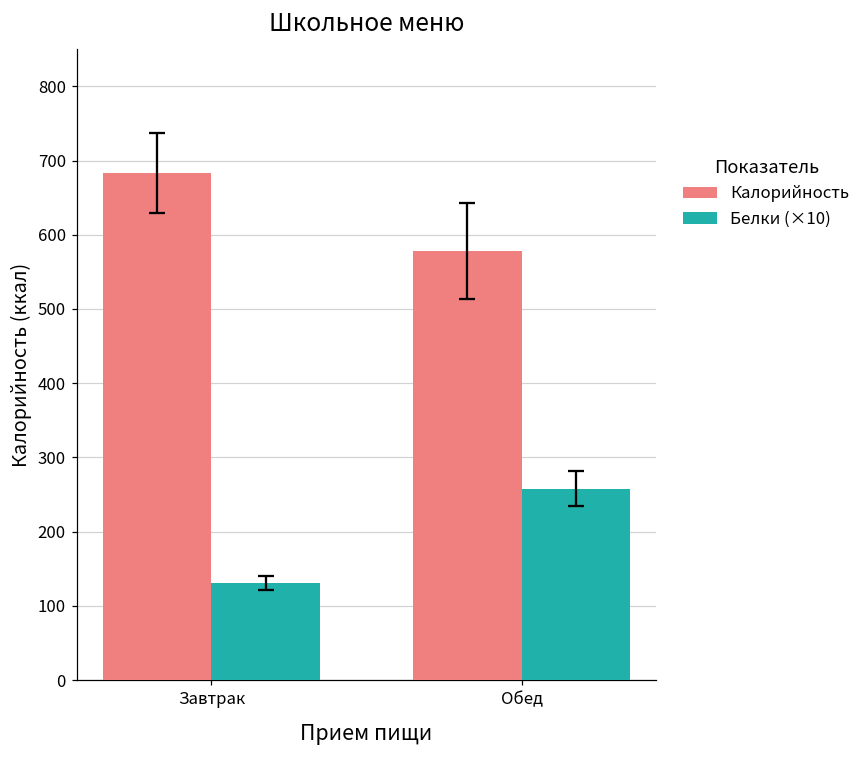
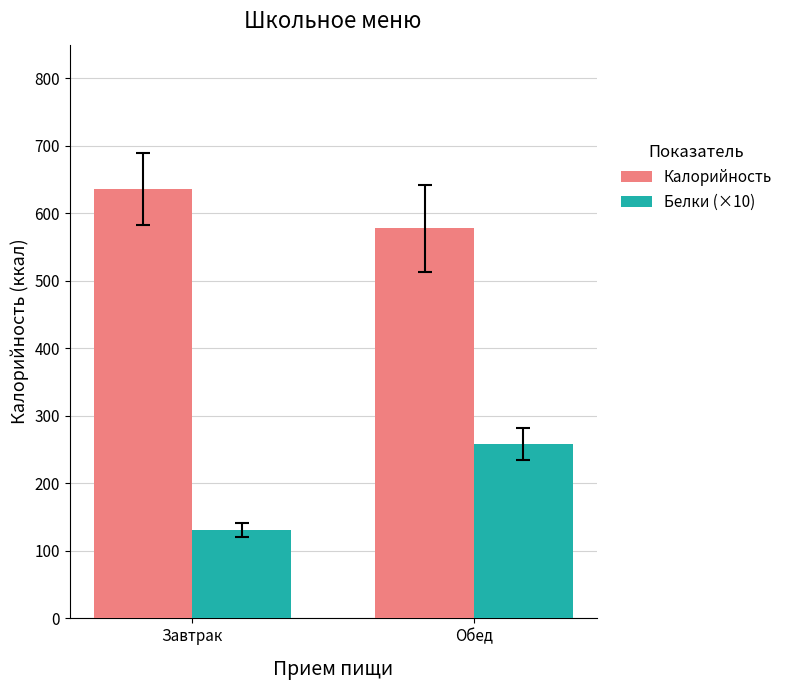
Калорийность, Завтрак: 680 -> 640
